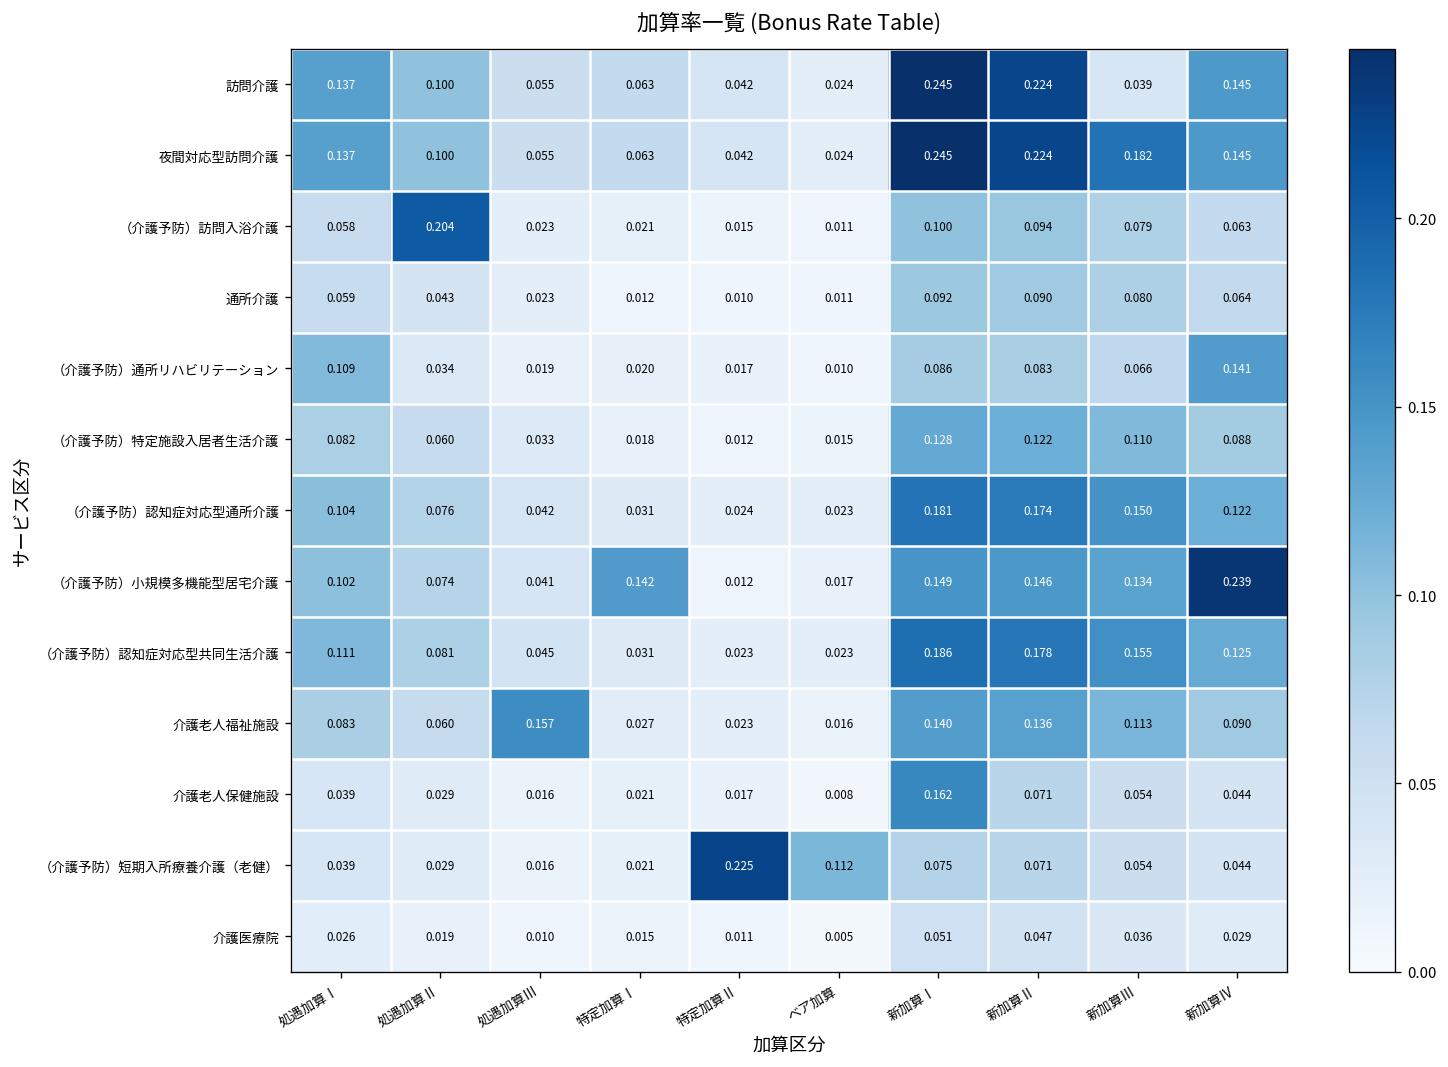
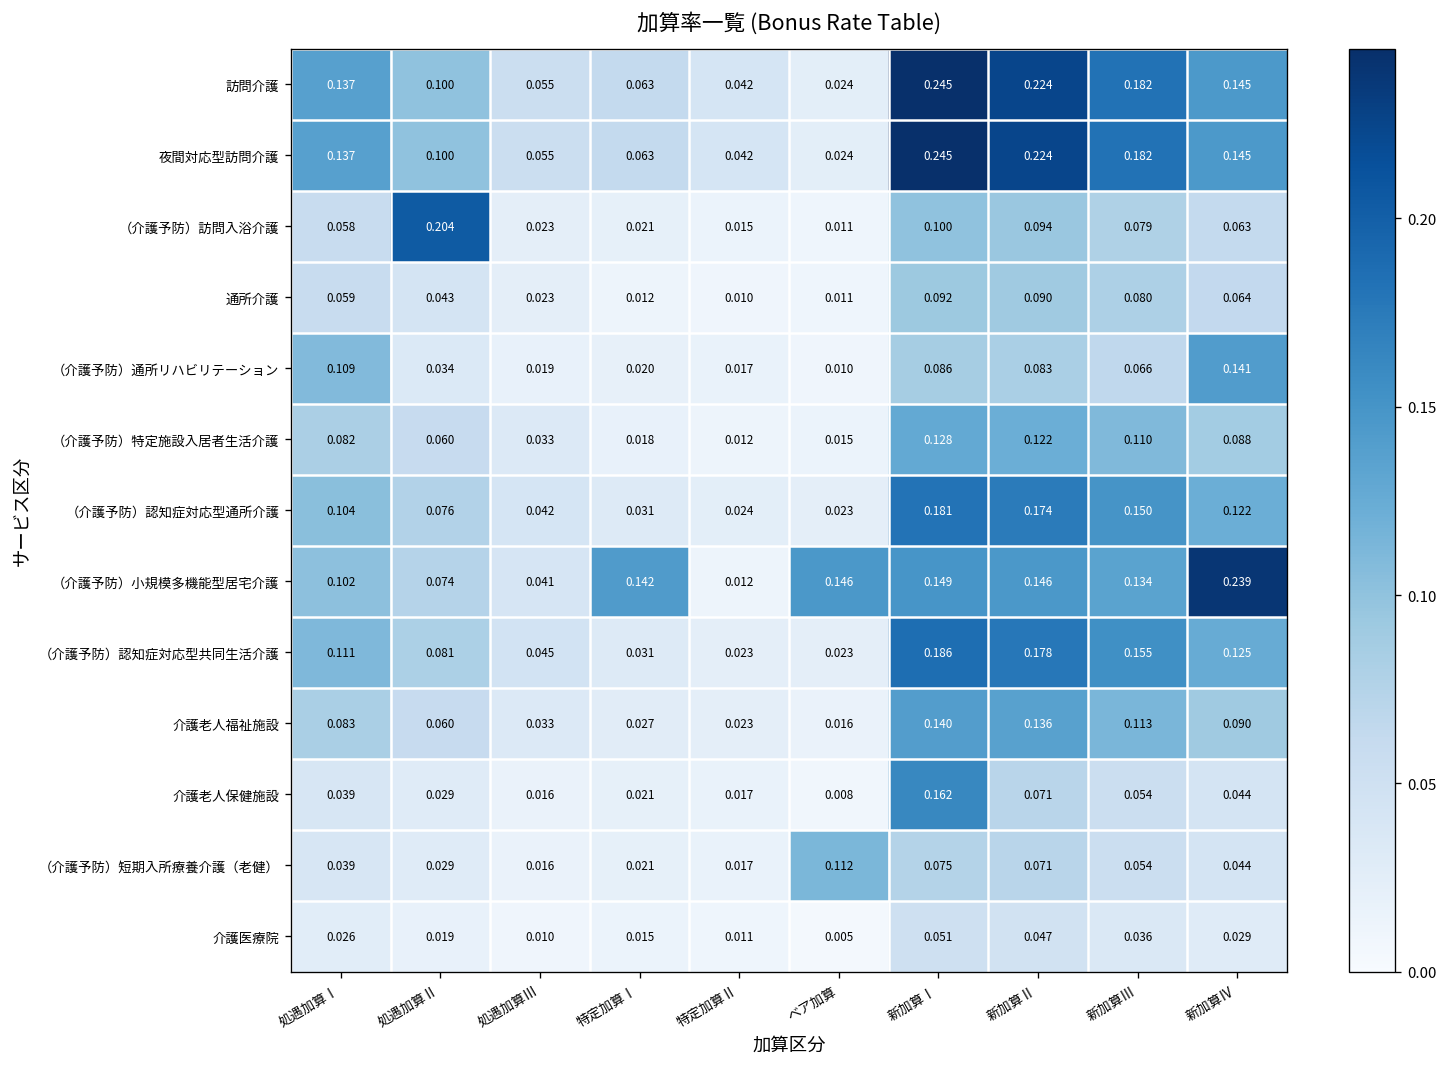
訪問介護, 新加算Ⅲ: 0.039 -> 0.182
（介護予防）小規模多機能型居宅介護, ベア加算: 0.017 -> 0.146
介護老人福祉施設, 処遇加算Ⅲ: 0.157 -> 0.033
（介護予防）短期入所療養介護（老健）, 特定加算Ⅱ: 0.225 -> 0.017
